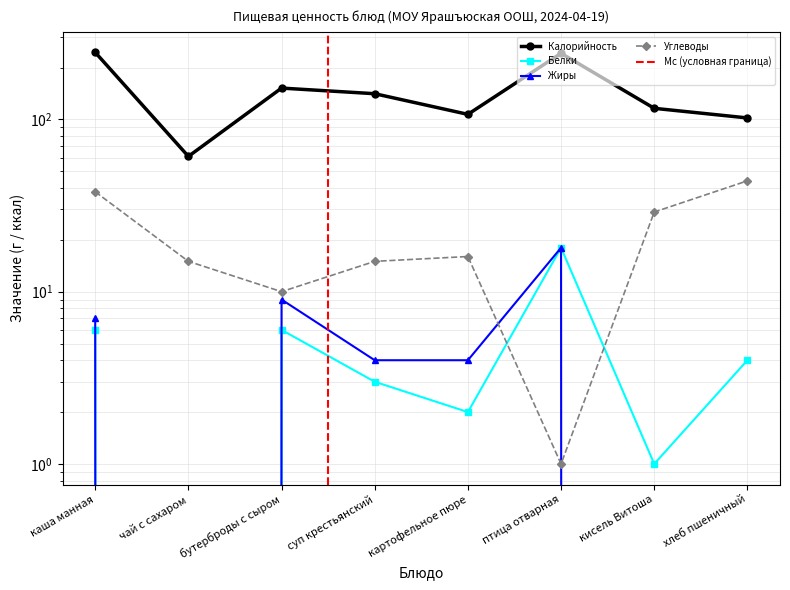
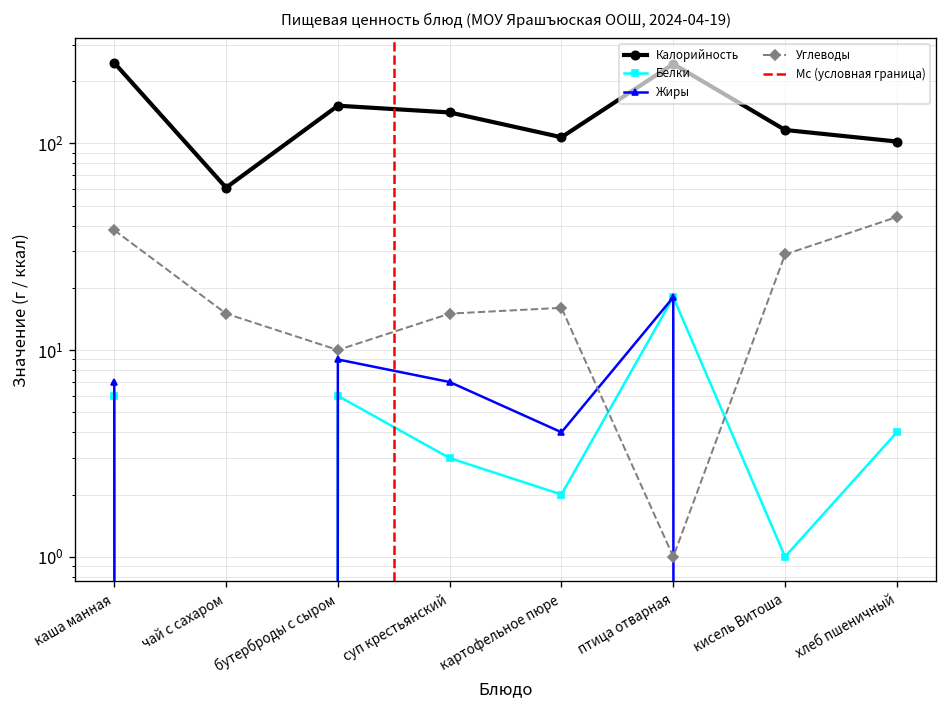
Жиры, суп крестьянский: 4 -> 7
